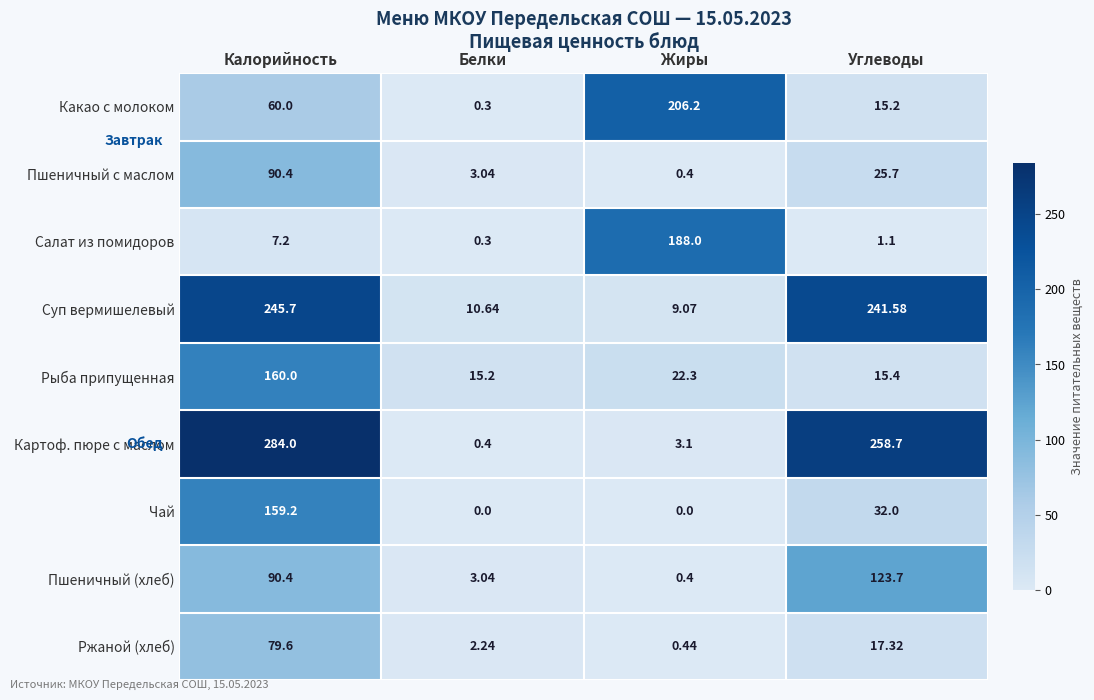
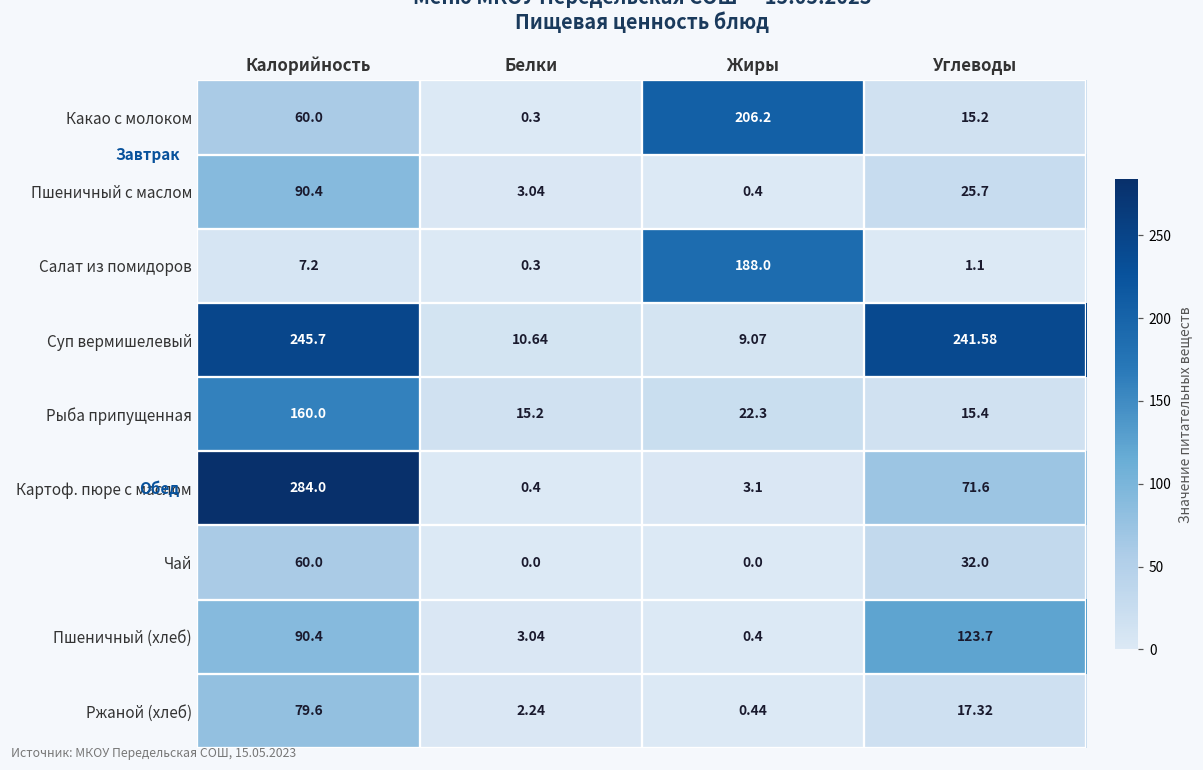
Картоф. пюре с маслом, Углеводы: 258.7 -> 71.6
Чай, Калорийность: 159.2 -> 60.0
